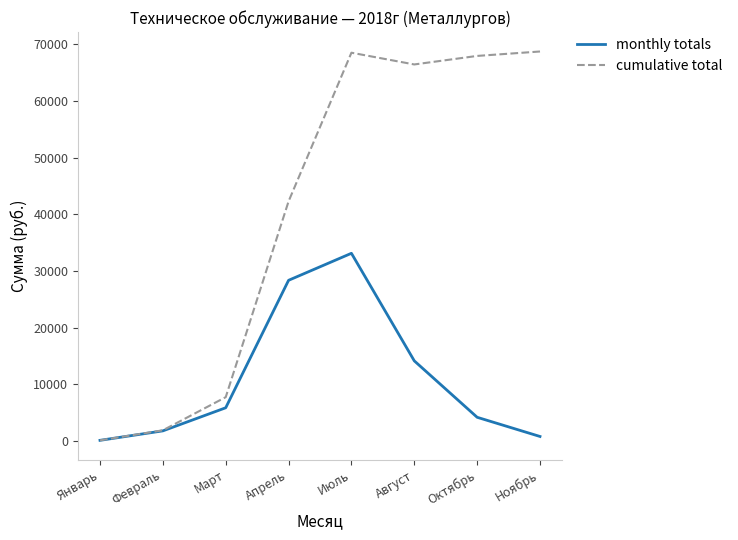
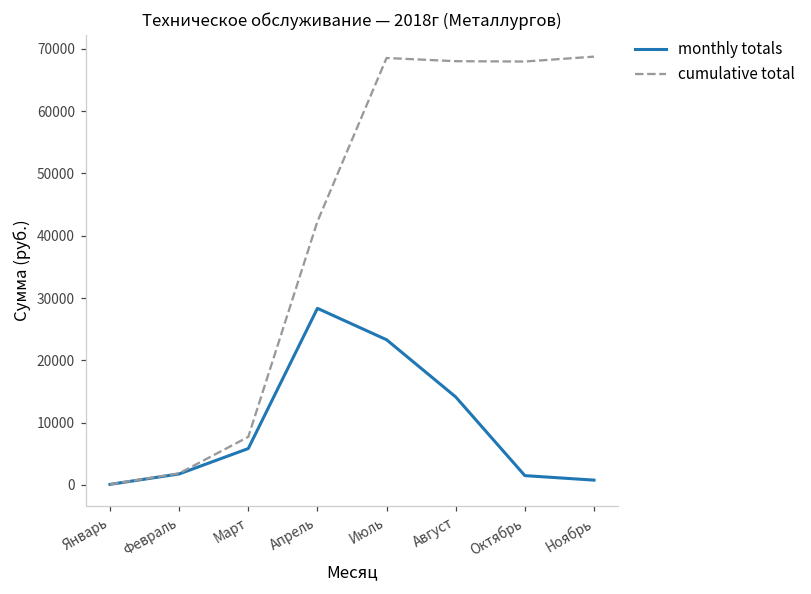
monthly totals, Июль: 33000 -> 23000
cumulative total, Август: 66000 -> 68000
monthly totals, Октябрь: 4000 -> 2000
